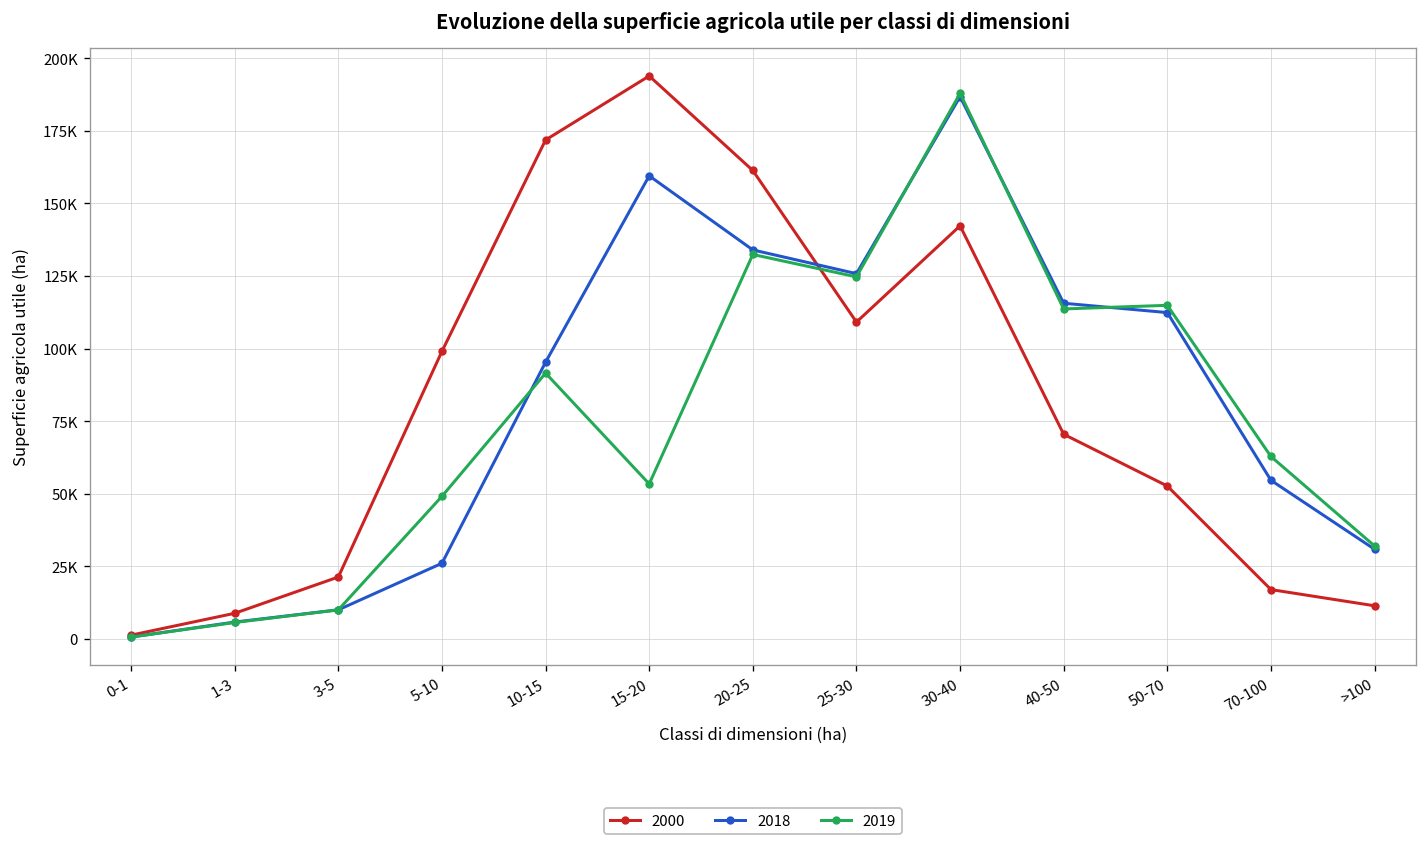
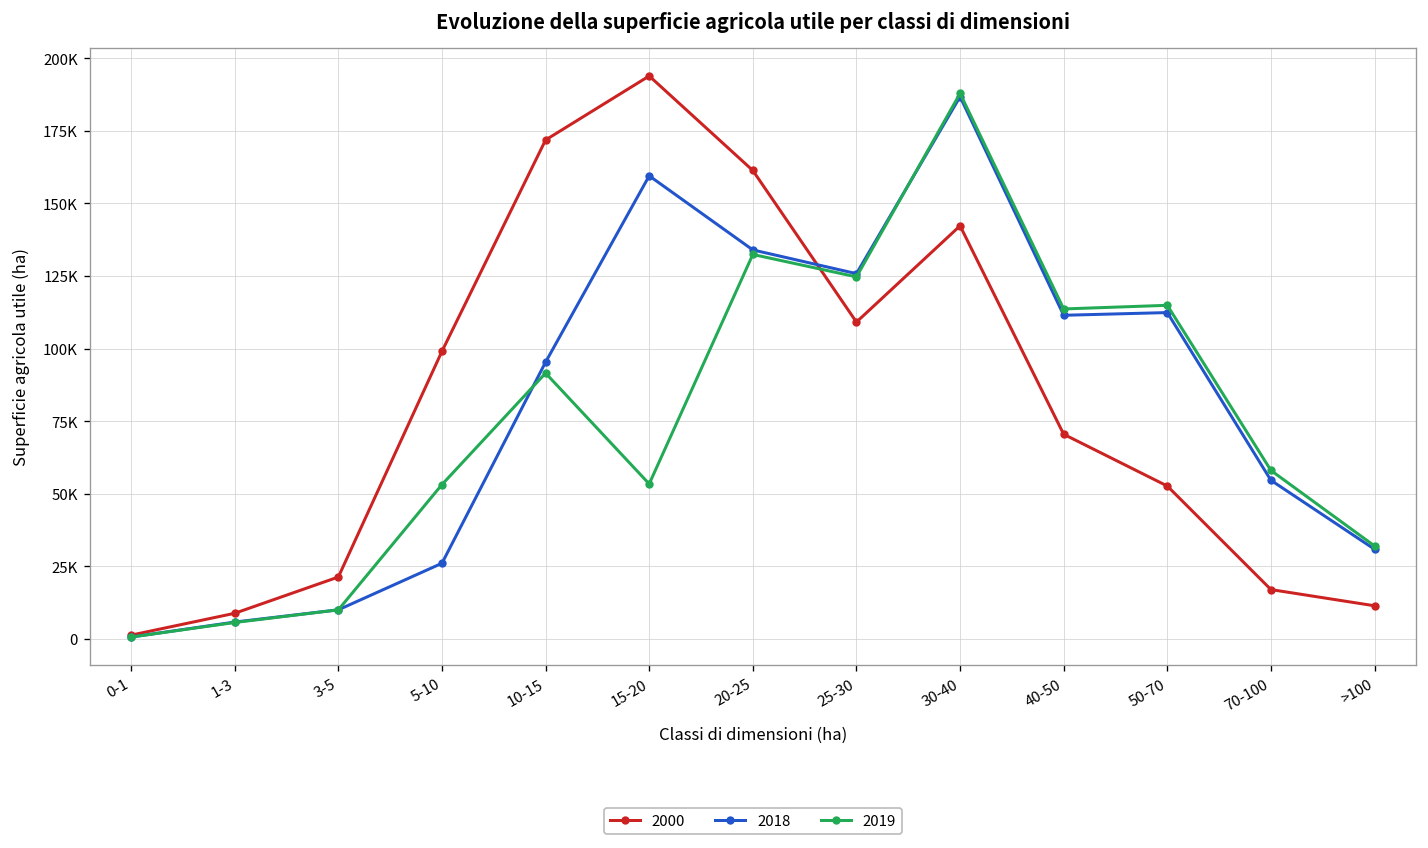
2019, 5-10: 49000 -> 53000
2018, 40-50: 116000 -> 111000
2019, 70-100: 63000 -> 58000
